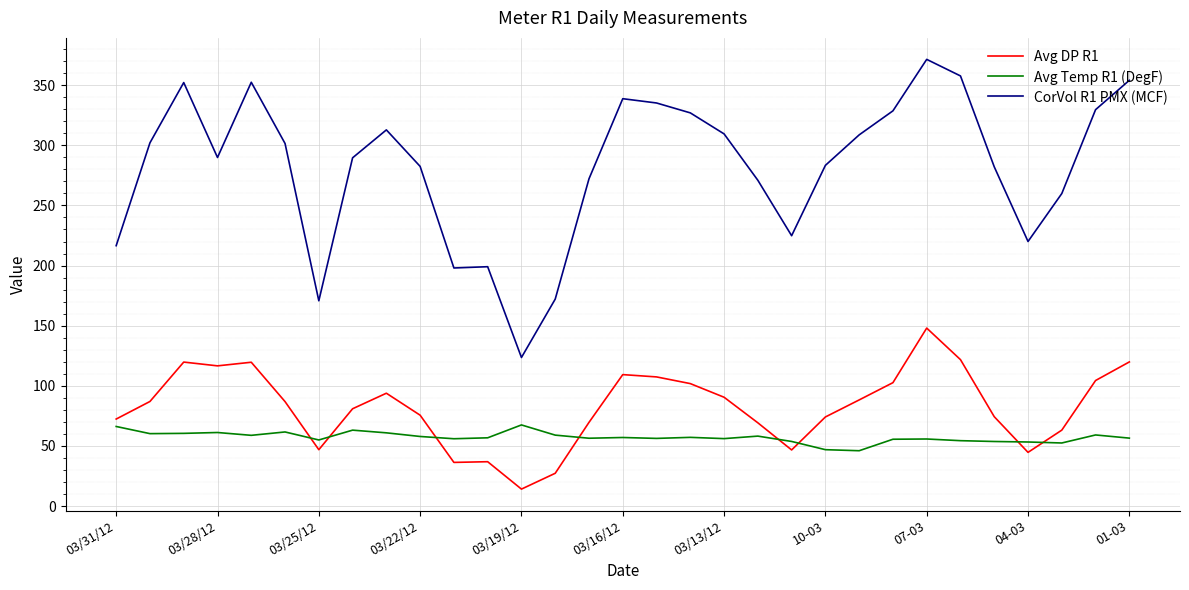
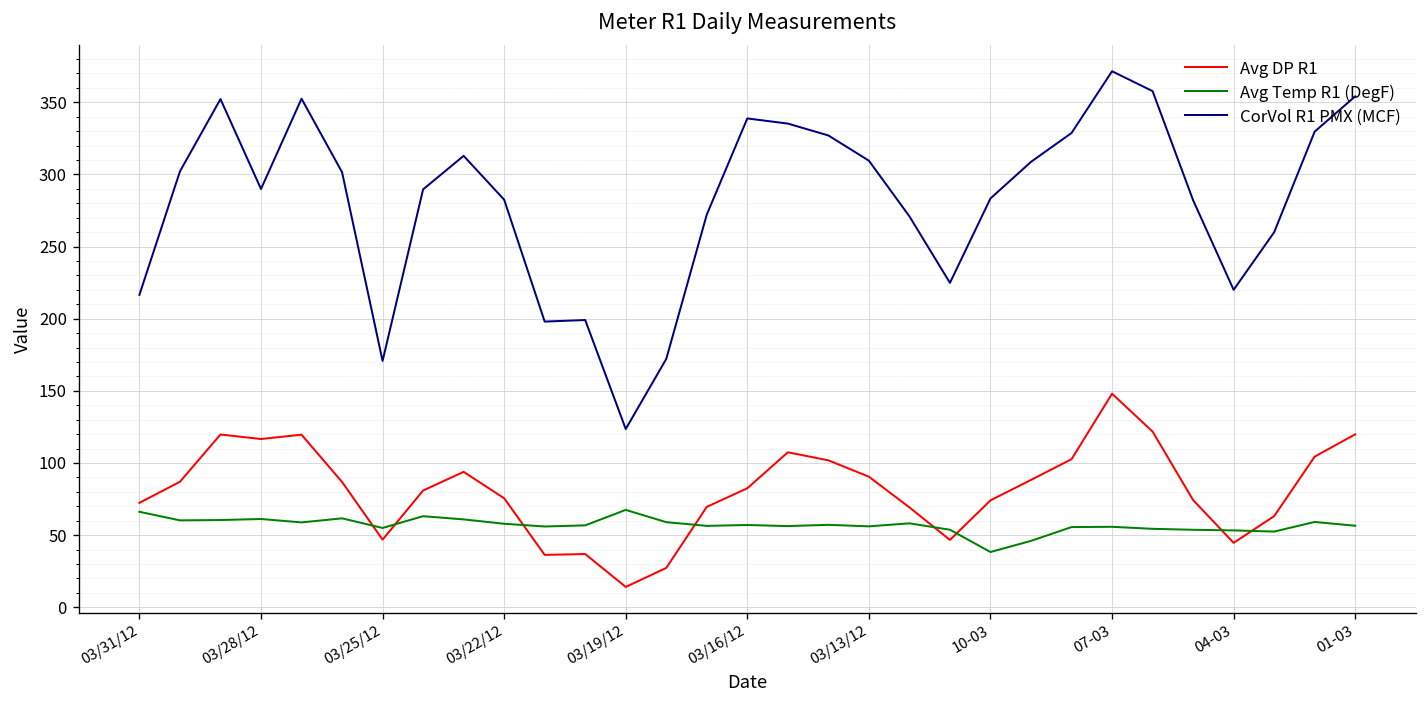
Avg DP R1, 03/16/12: 109 -> 82
Avg Temp R1 (DegF), 10-03: 47 -> 38
